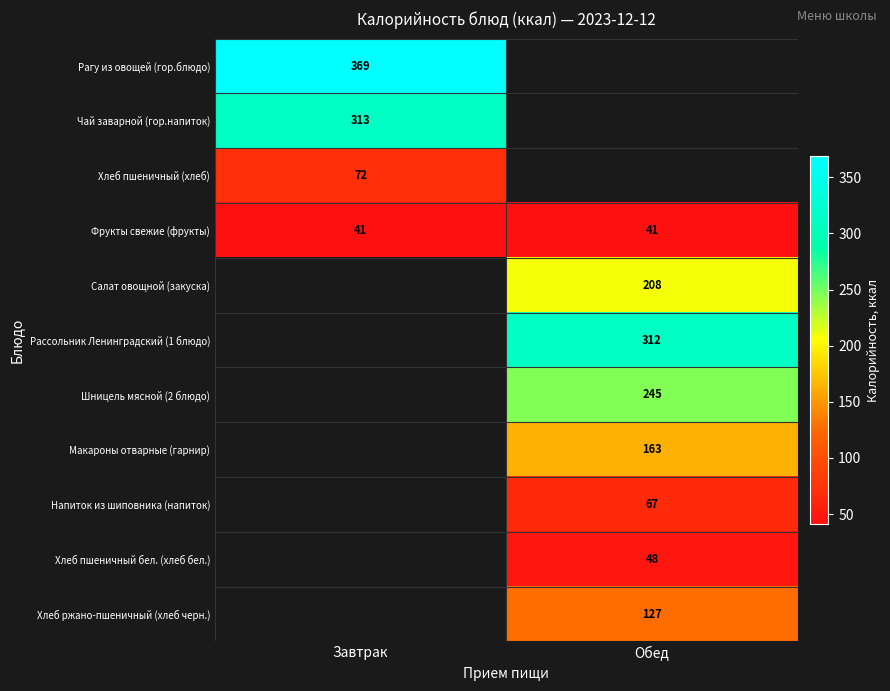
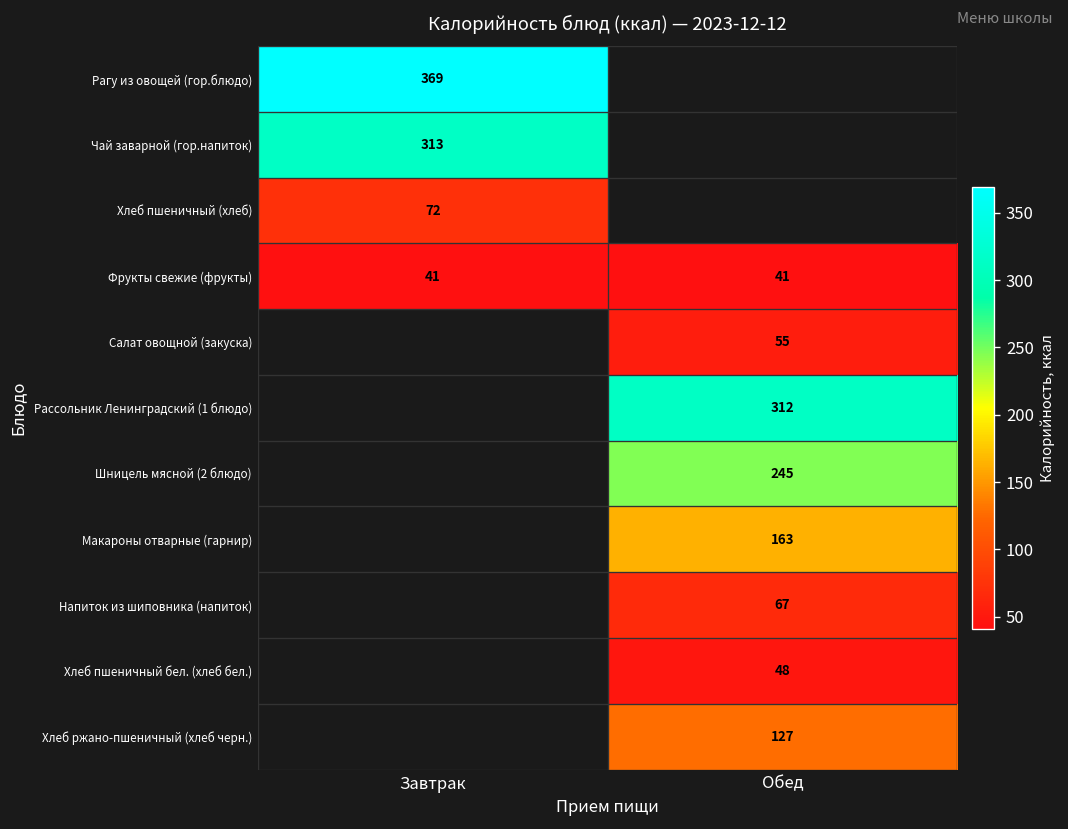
Салат овощной (закуска), Обед: 208 -> 55
